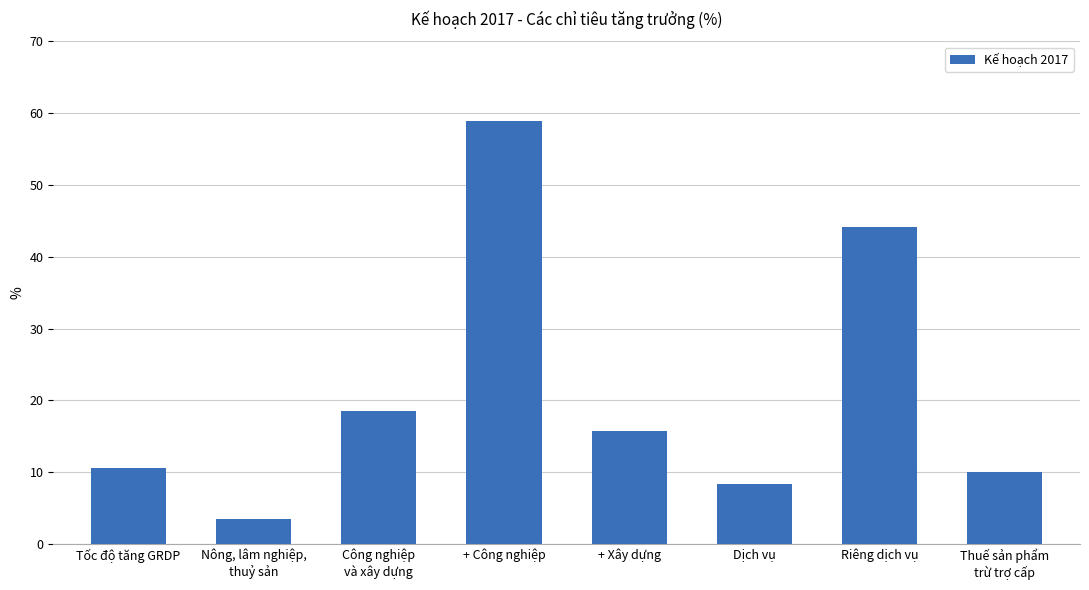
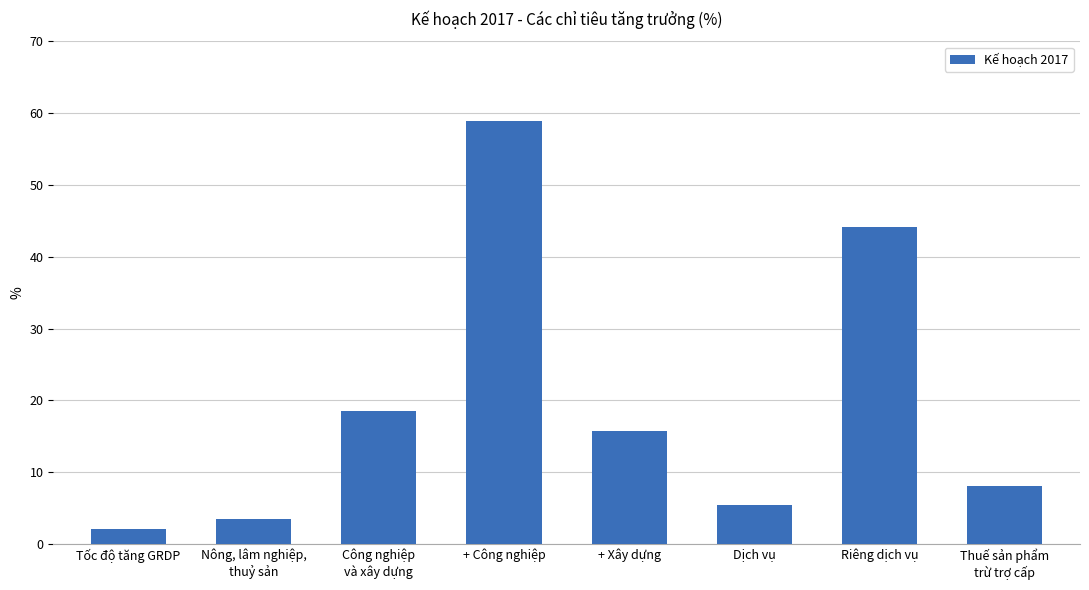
Tốc độ tăng GRDP: 11 -> 2
Dịch vụ: 8 -> 6
Thuế sản phẩm trừ trợ cấp: 10 -> 8
